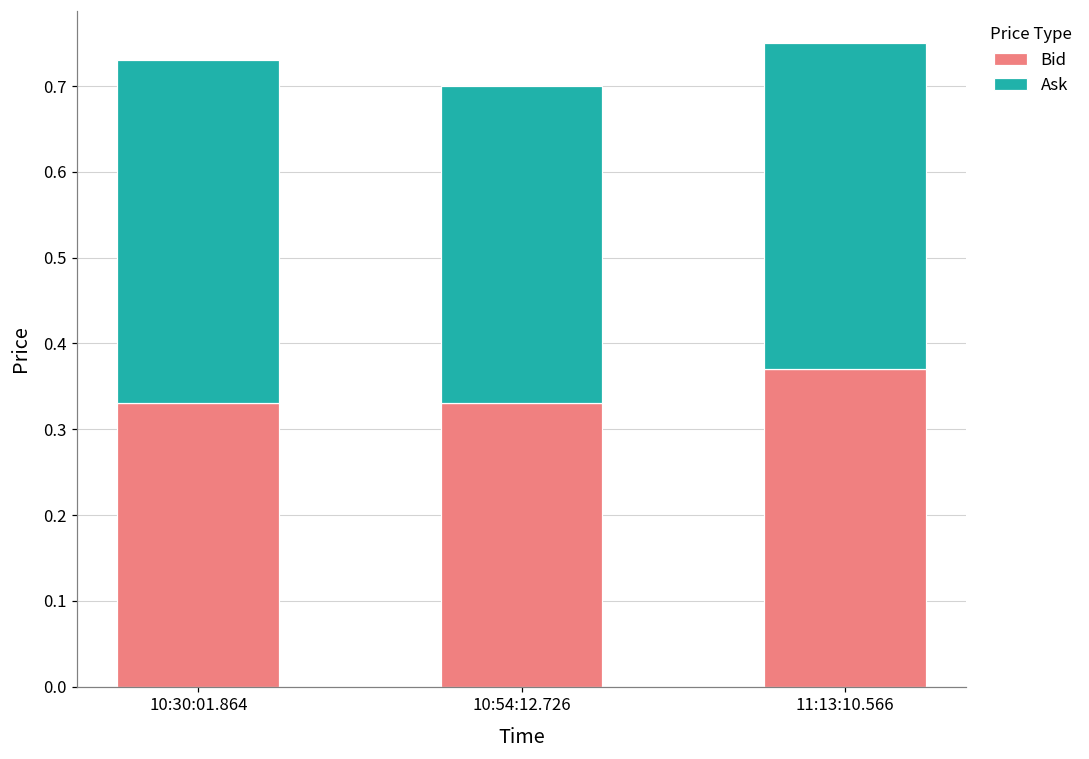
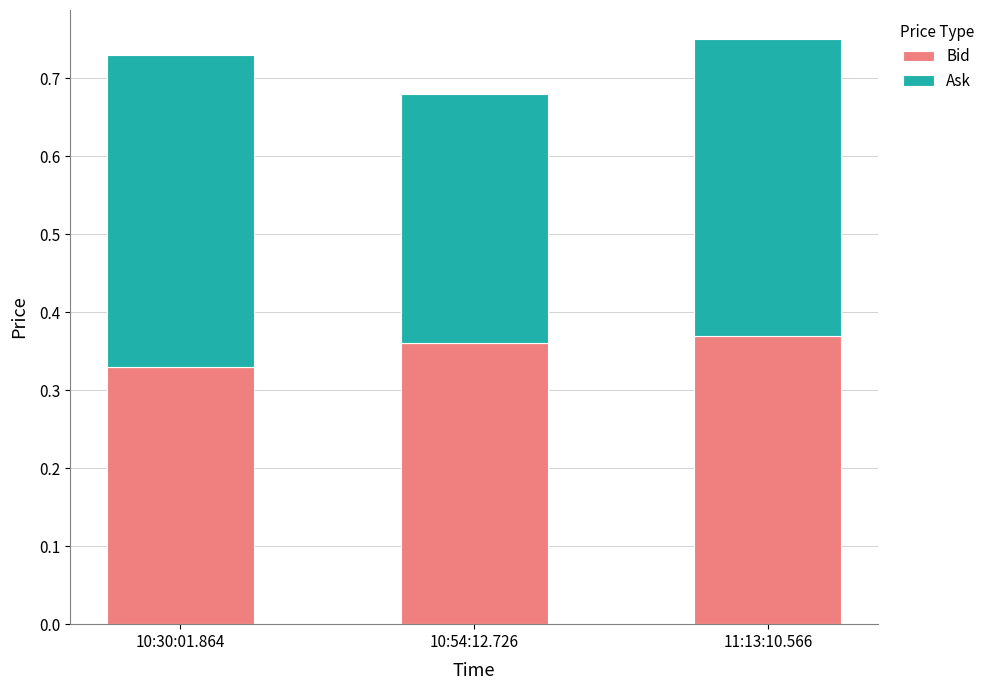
Bid, 10:54:12.726: 0.33 -> 0.36
Ask, 10:54:12.726: 0.37 -> 0.32
